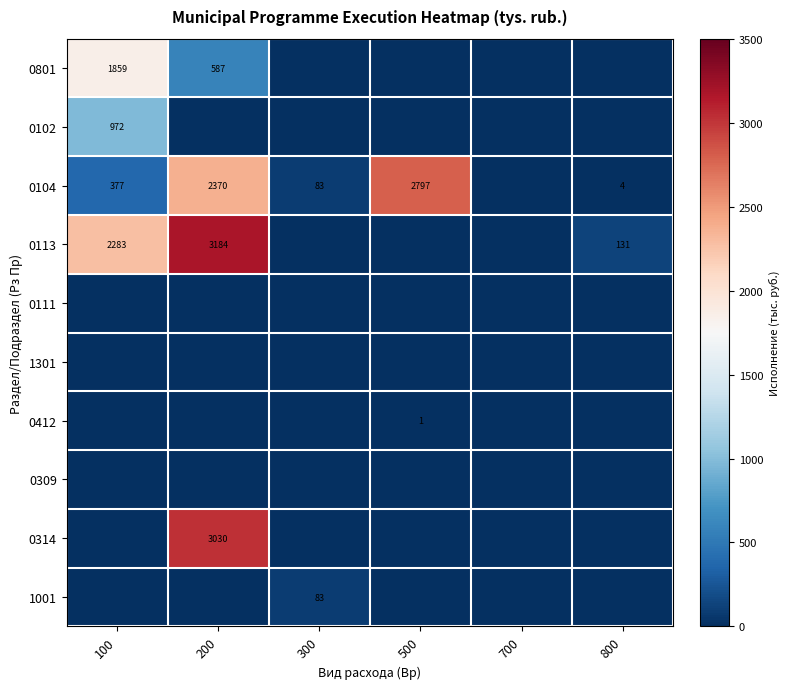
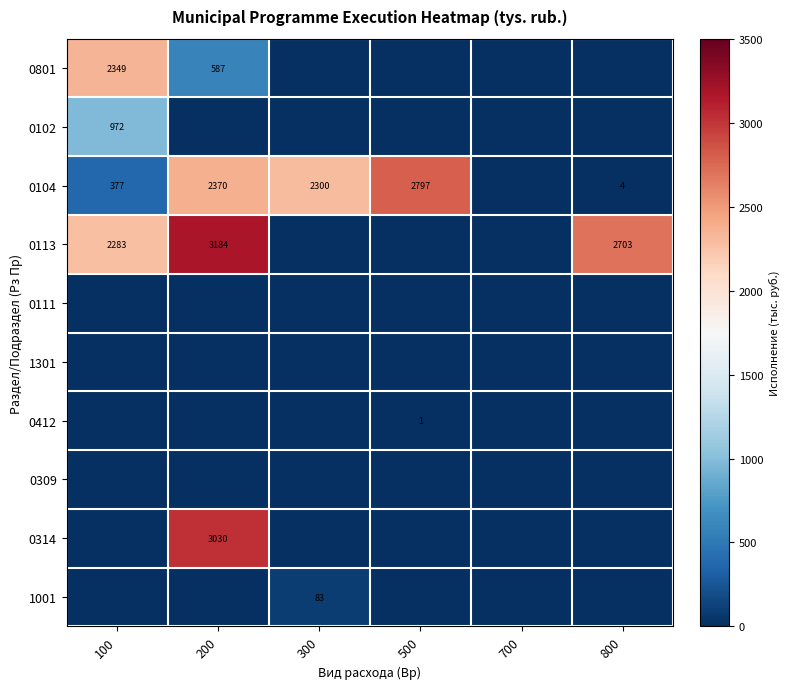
0801, 100: 1859 -> 2349
0104, 300: 83 -> 2300
0113, 800: 131 -> 2703
